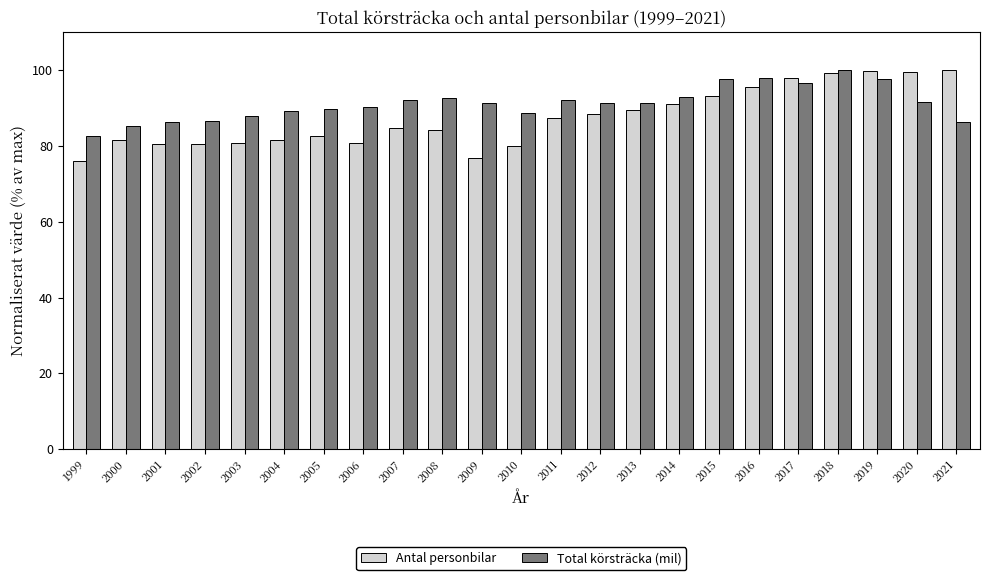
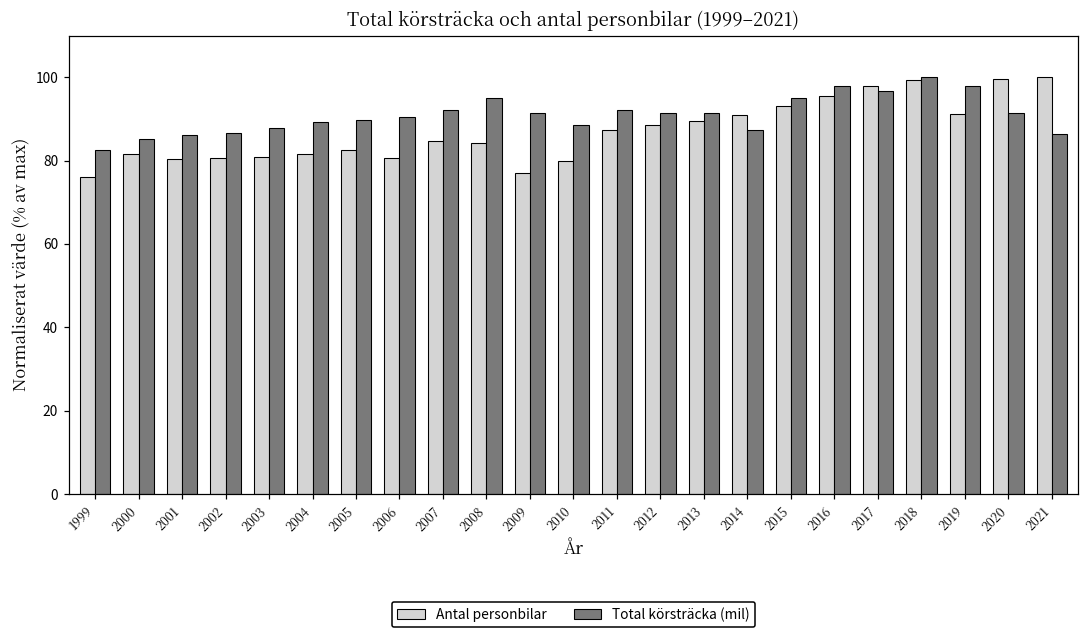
Total körsträcka (mil), 2008: 93 -> 95
Total körsträcka (mil), 2014: 93 -> 87
Total körsträcka (mil), 2015: 98 -> 95
Antal personbilar, 2019: 100 -> 91
